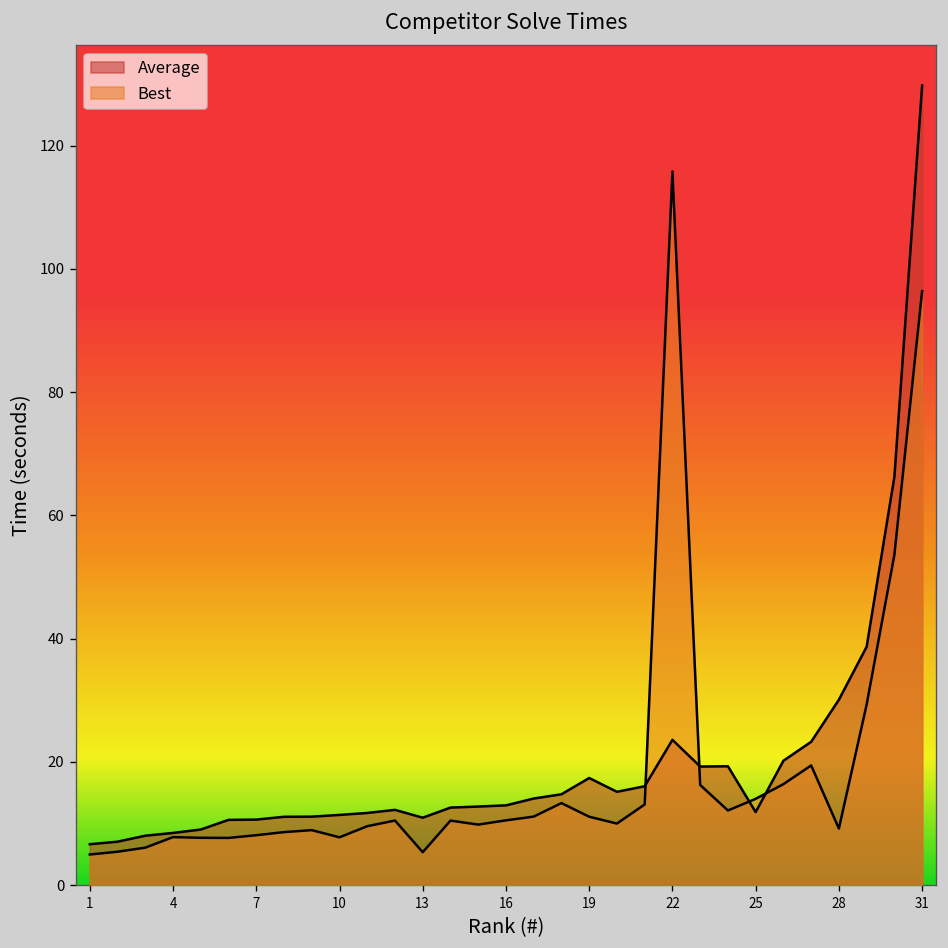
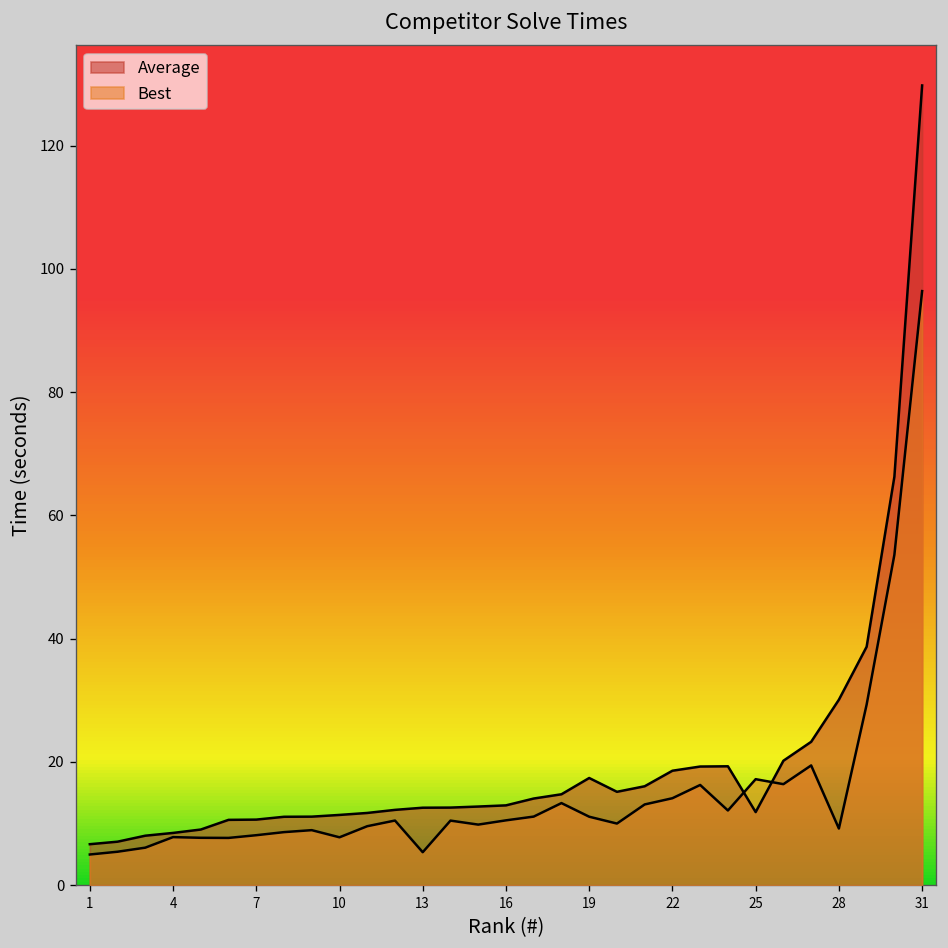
Average, 13: 11 -> 13
Average, 22: 24 -> 19
Best, 22: 116 -> 14
Best, 25: 14 -> 17
